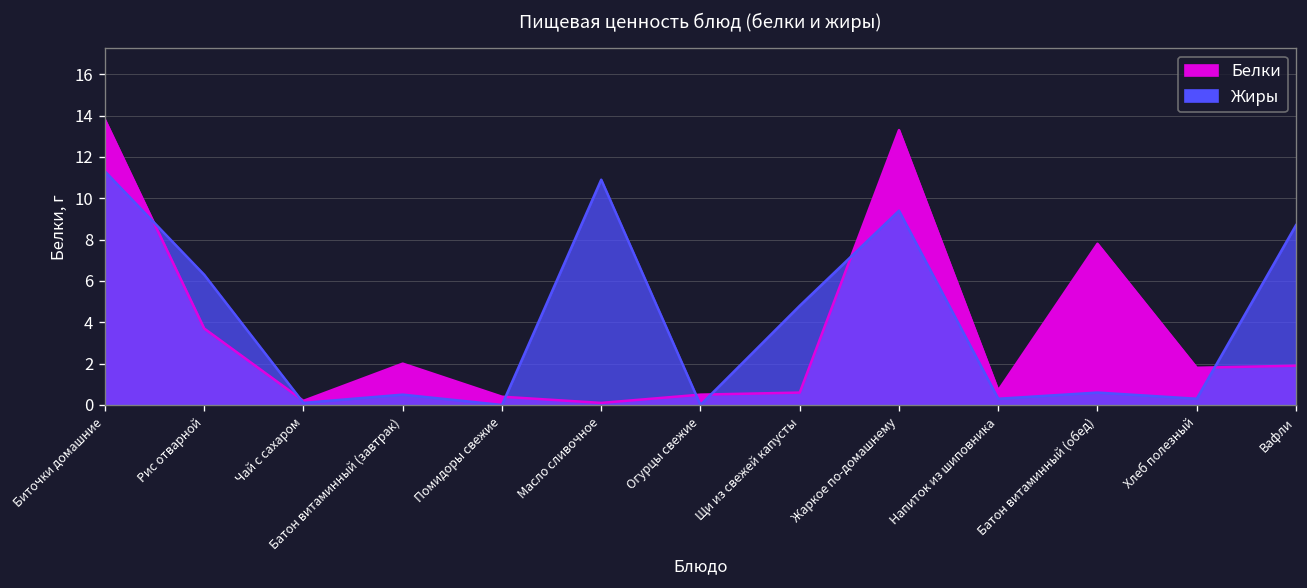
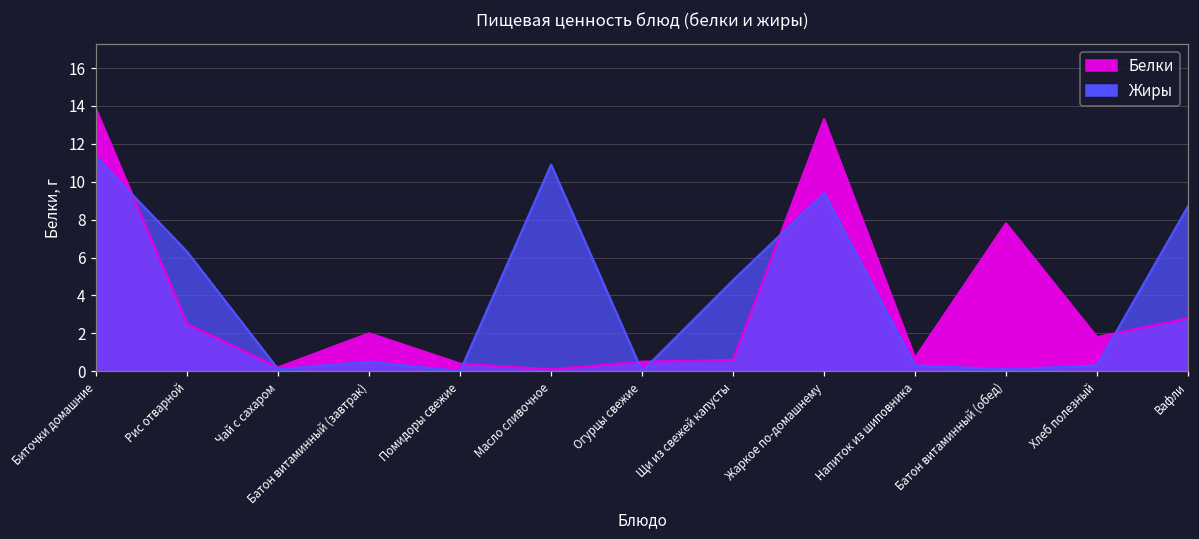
Белки, Рис отварной: 3.7 -> 2.5
Жиры, Батон витаминный (обед): 0.6 -> 0.1
Белки, Вафли: 1.9 -> 2.8
